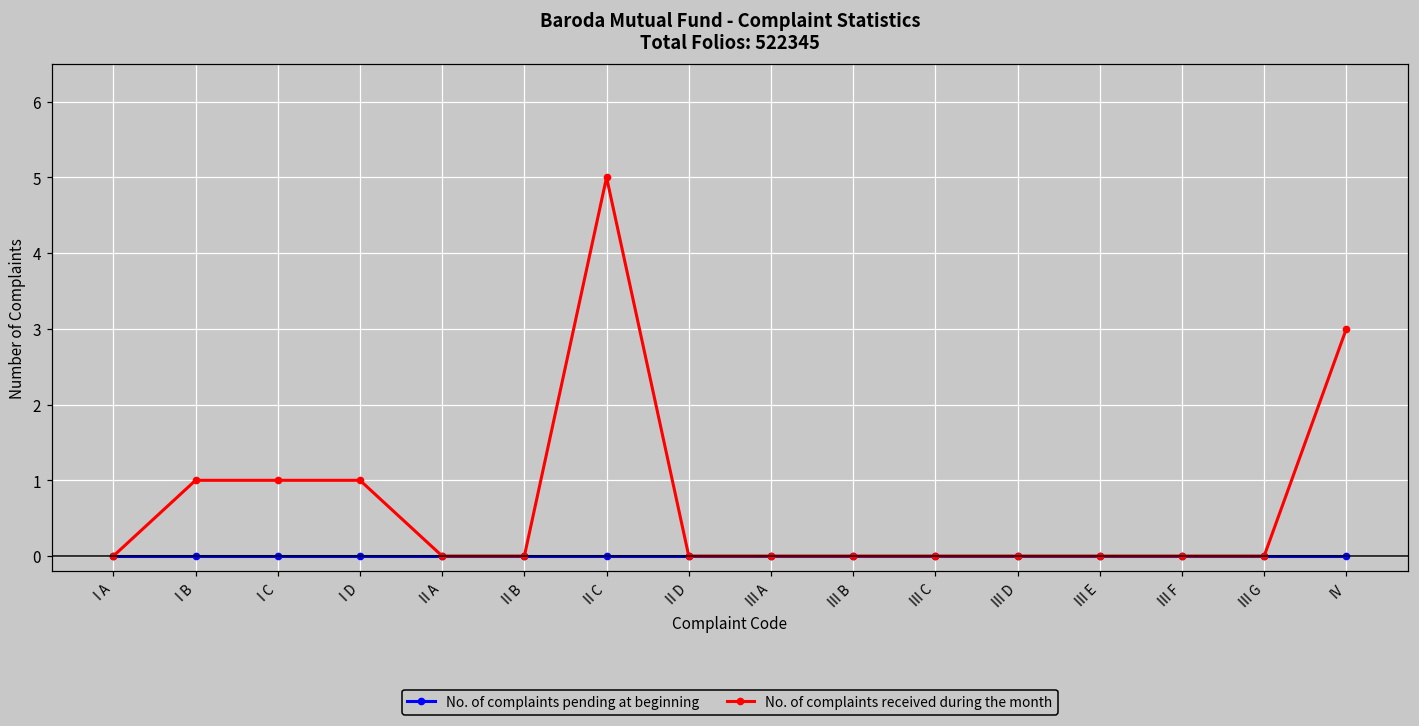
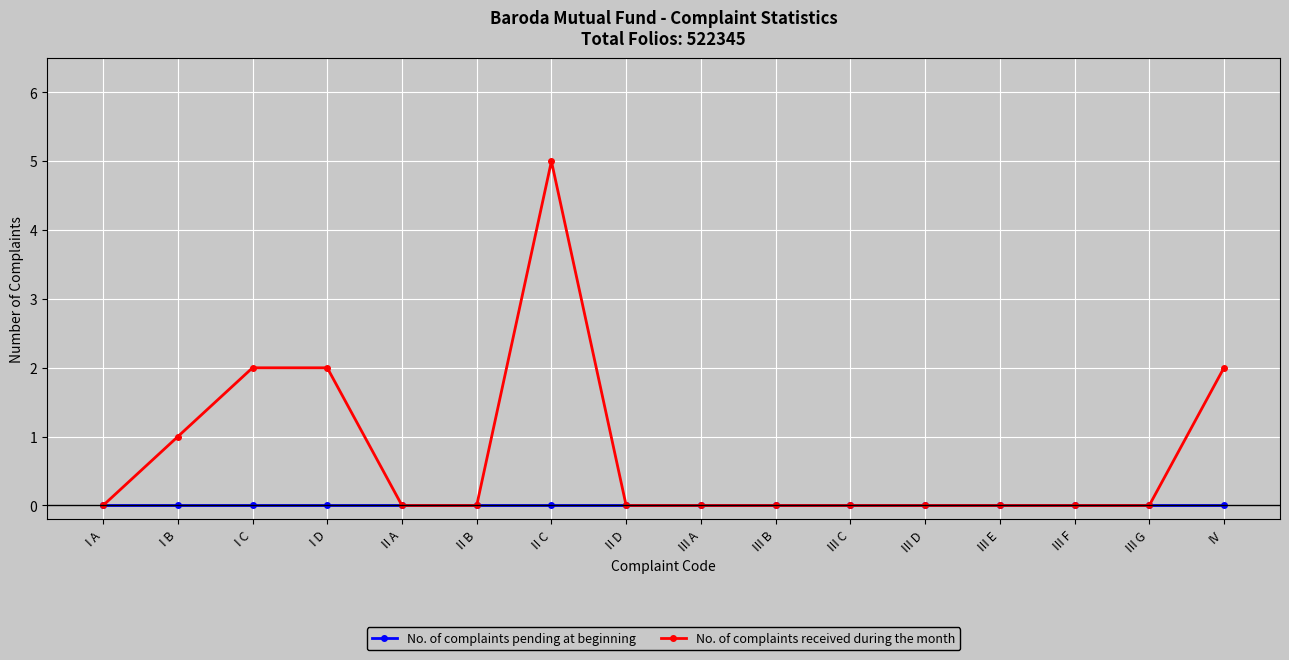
No. of complaints received during the month, I C: 1 -> 2
No. of complaints received during the month, I D: 1 -> 2
No. of complaints received during the month, IV: 3 -> 2
